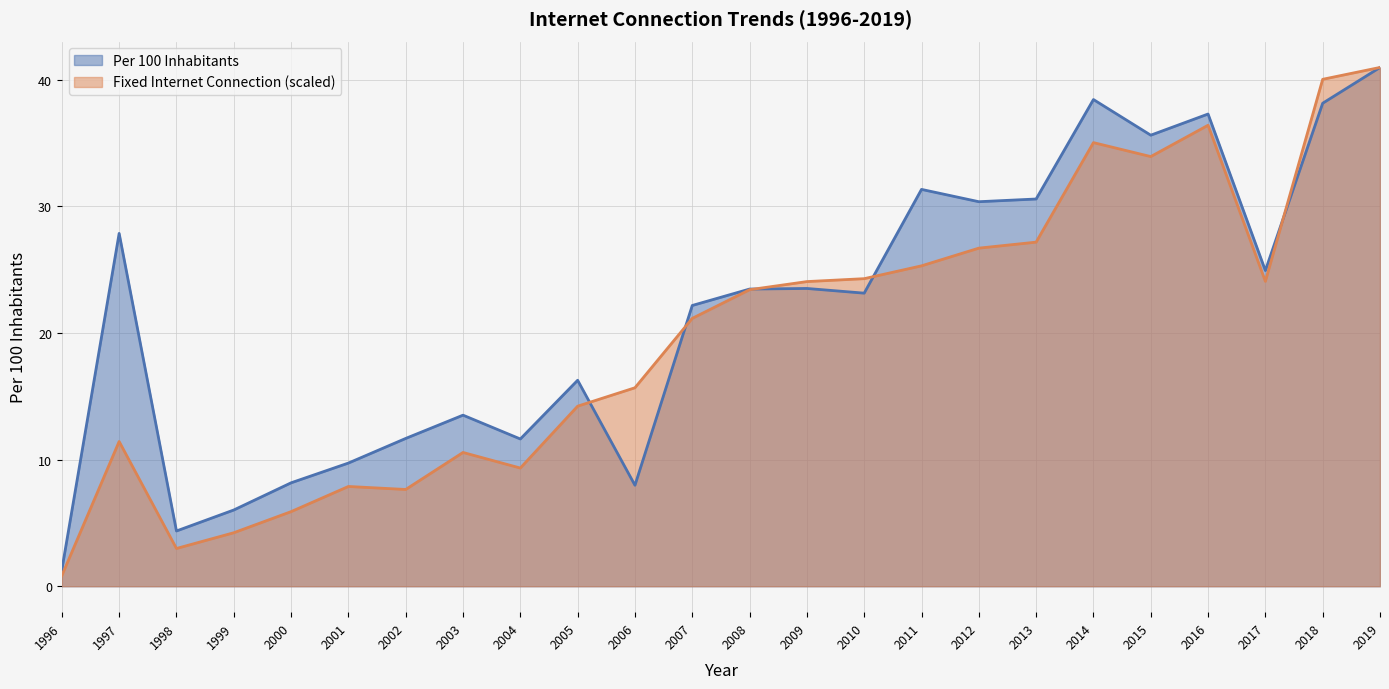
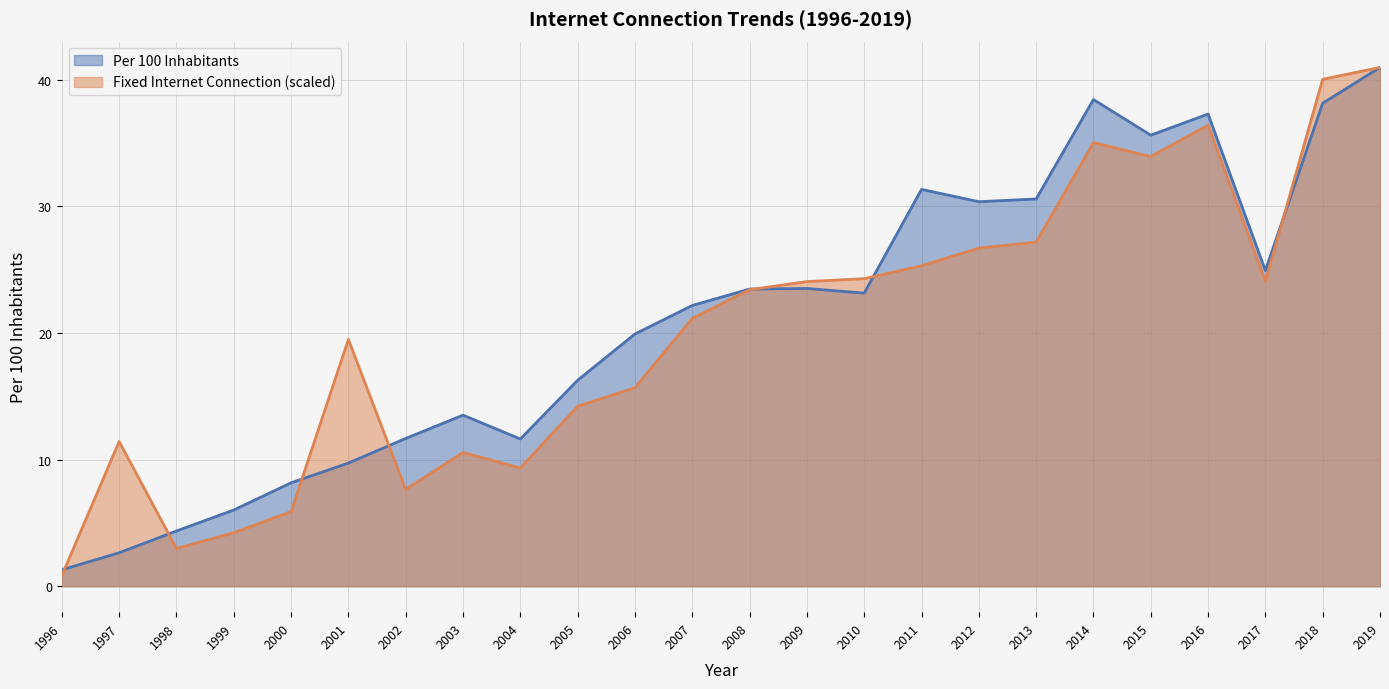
Per 100 Inhabitants, 1997: 27.9 -> 2.6
Fixed Internet Connection (scaled), 2001: 7.9 -> 19.5
Per 100 Inhabitants, 2006: 8.0 -> 19.9
